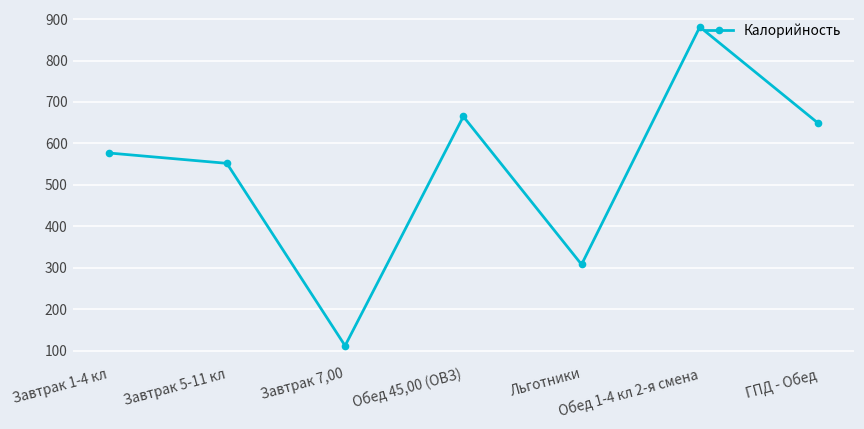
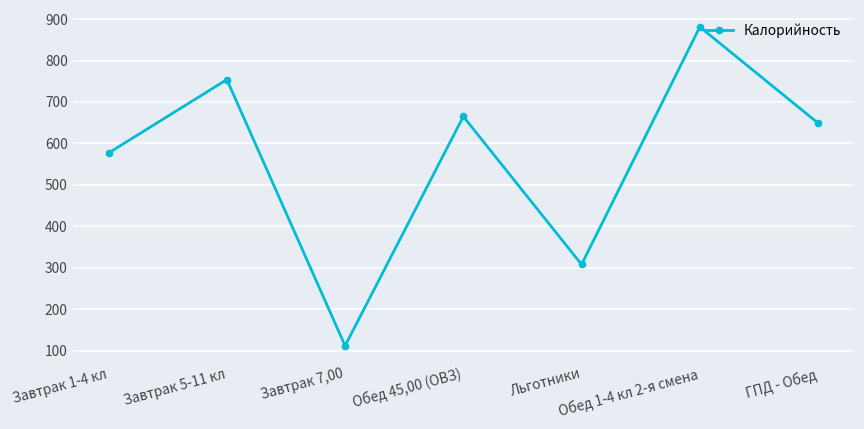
Завтрак 5-11 кл: 550 -> 750
